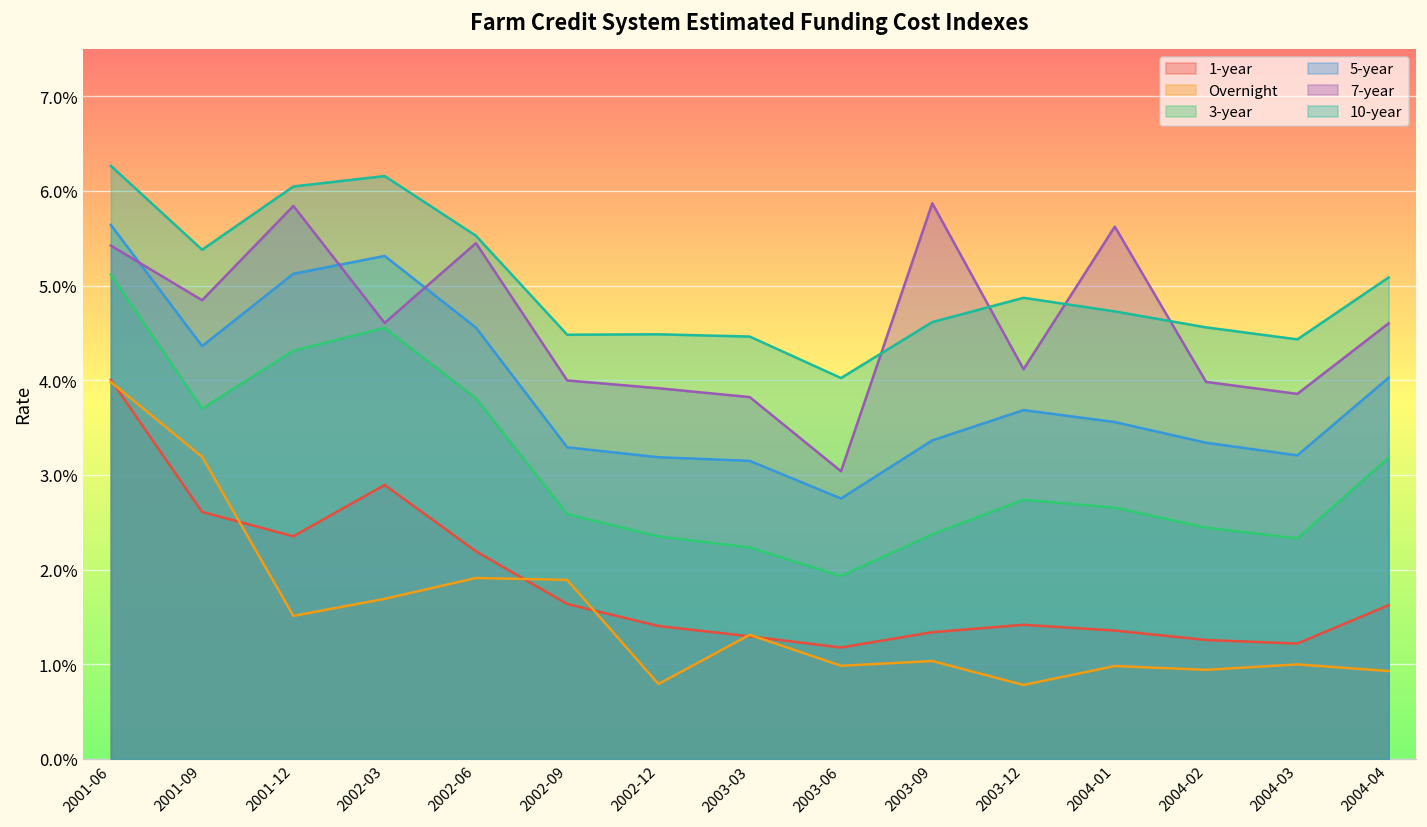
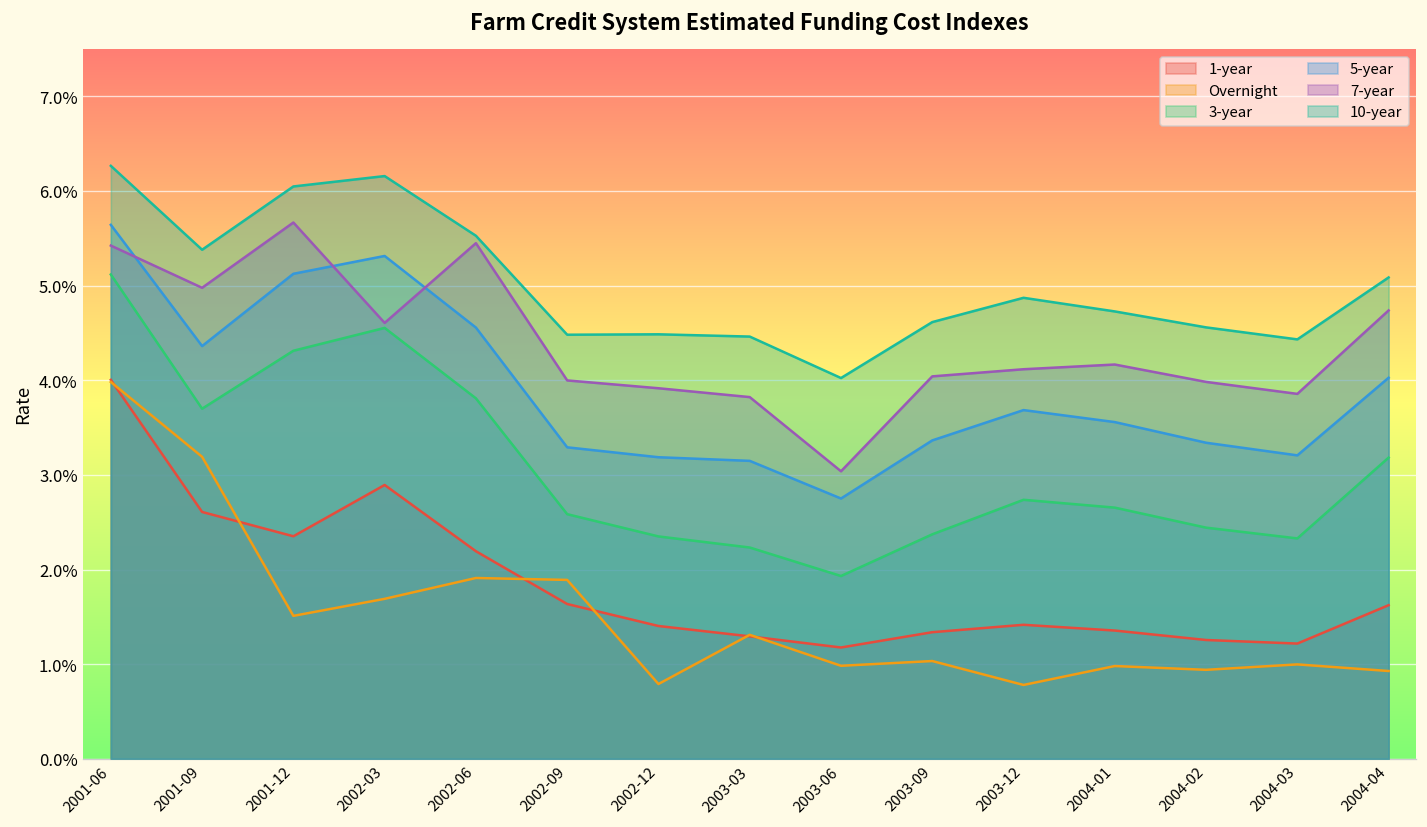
7-year, 2001-09: 4.8% -> 5.0%
7-year, 2001-12: 5.8% -> 5.7%
7-year, 2003-09: 5.9% -> 4.0%
7-year, 2004-01: 5.6% -> 4.2%
7-year, 2004-04: 4.6% -> 4.7%
